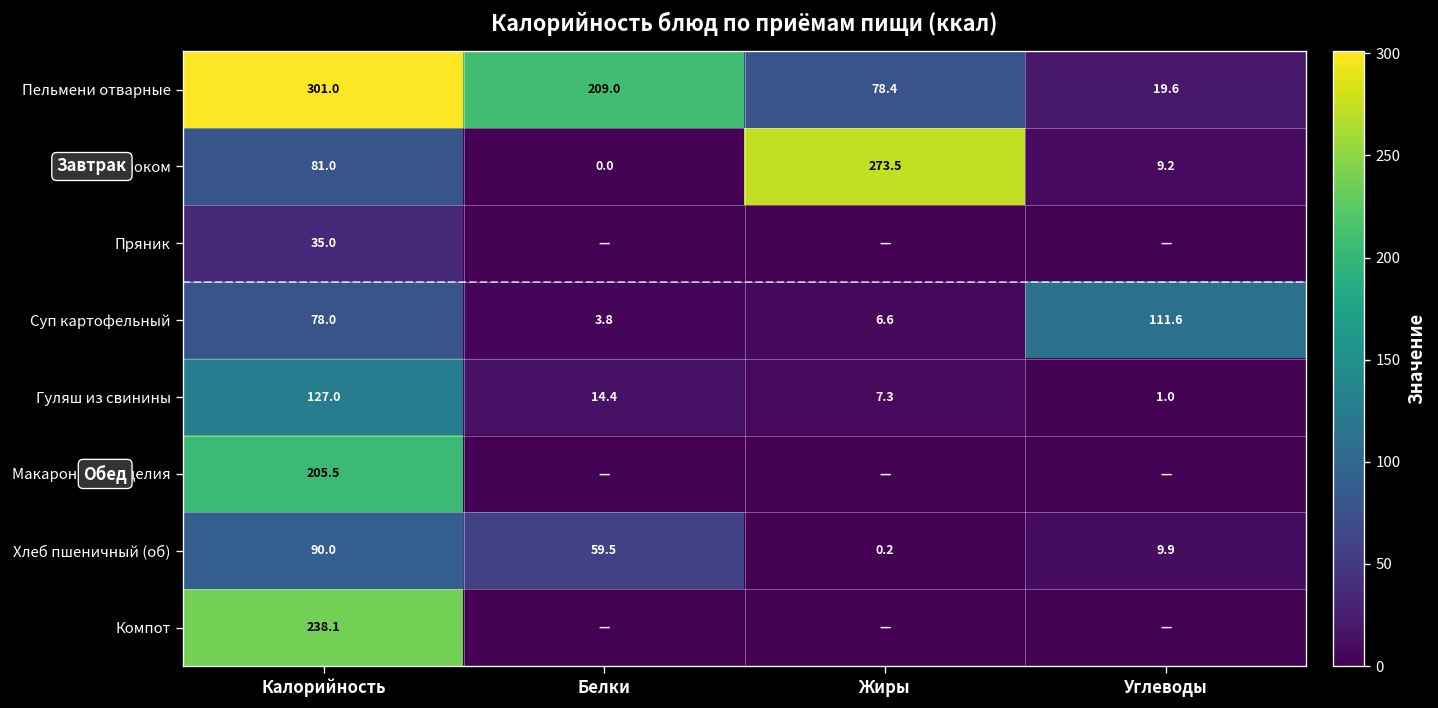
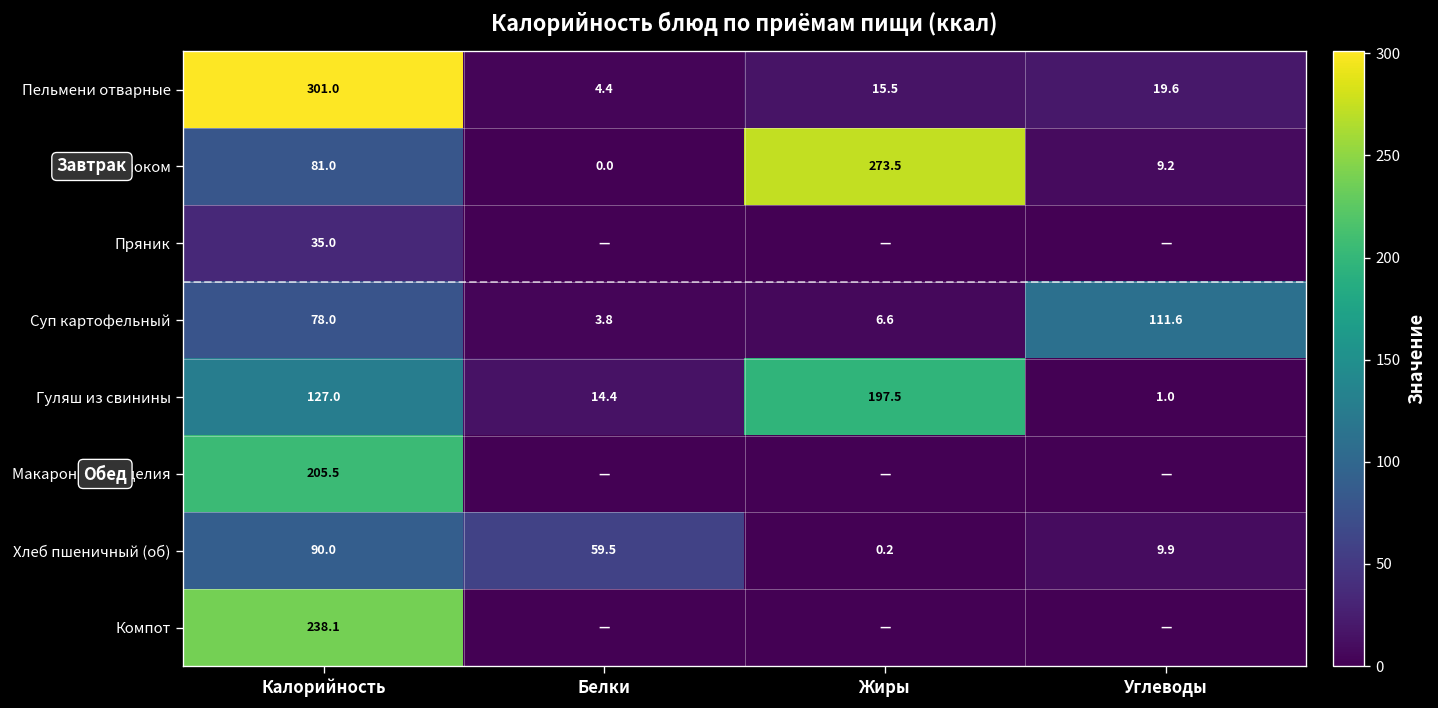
Пельмени отварные, Белки: 209.0 -> 4.4
Пельмени отварные, Жиры: 78.4 -> 15.5
Гуляш из свинины, Жиры: 7.3 -> 197.5
